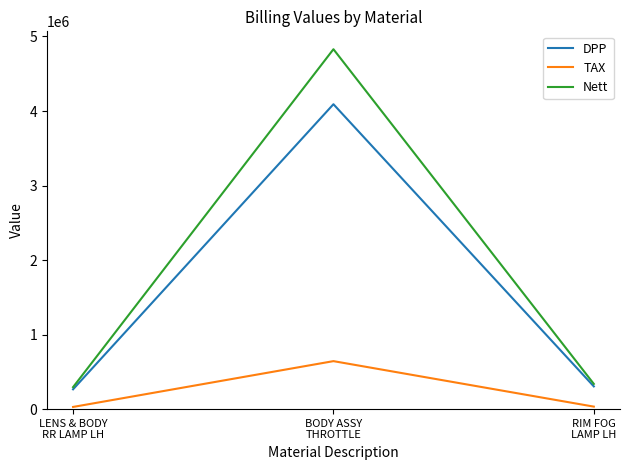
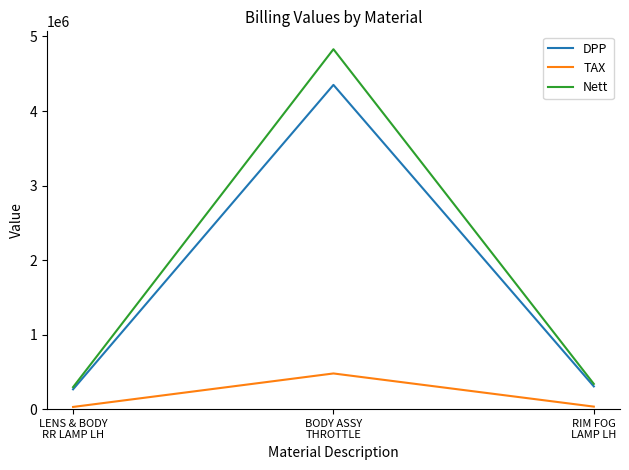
DPP, BODY ASSY THROTTLE: 4100000 -> 4400000
TAX, BODY ASSY THROTTLE: 600000 -> 500000
